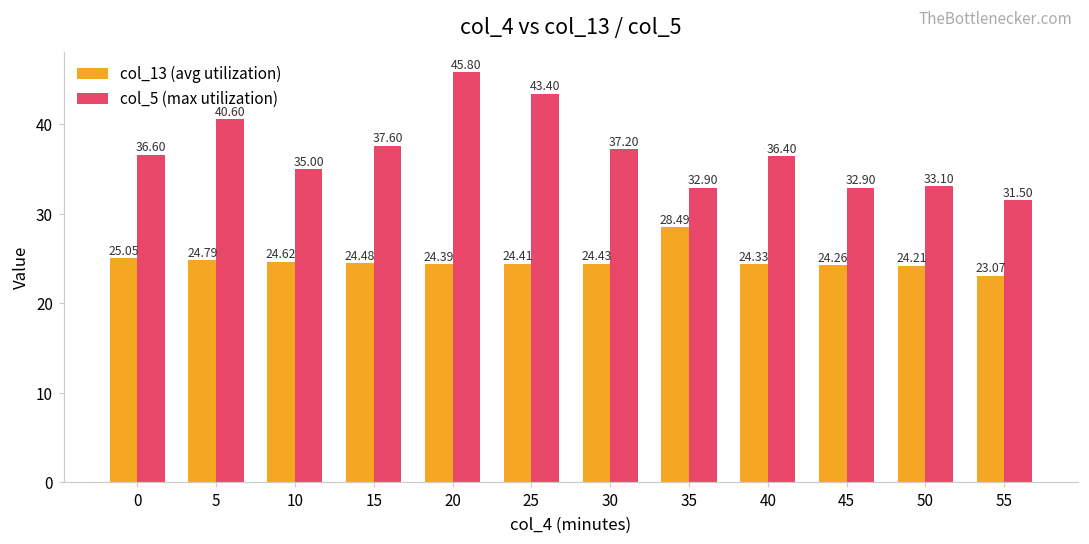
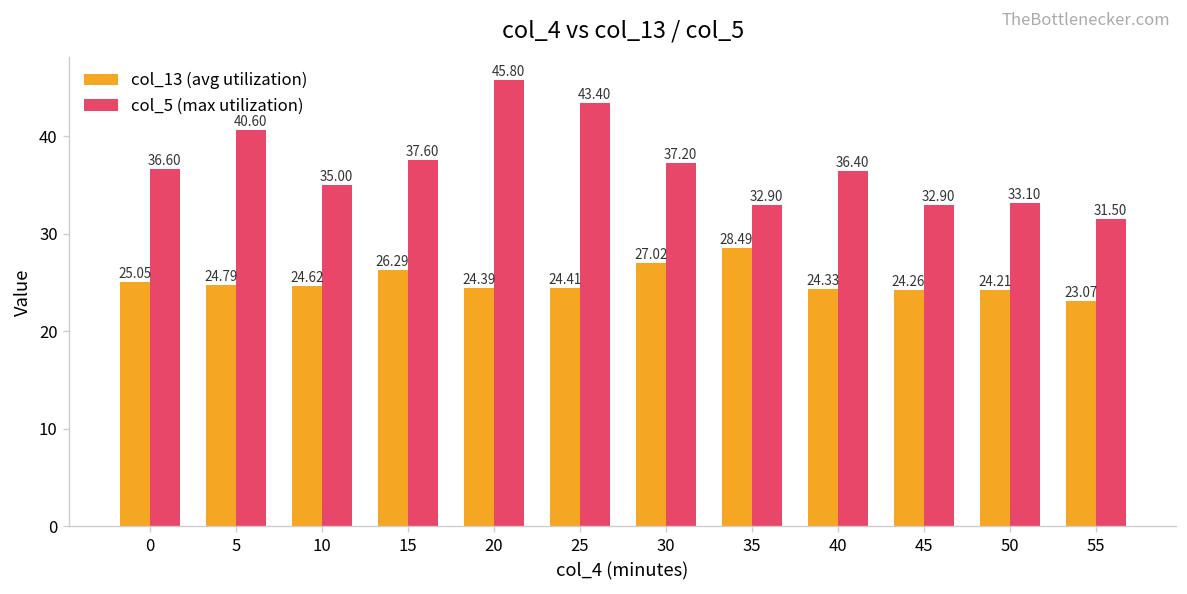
col_13 (avg utilization), 15: 24.48 -> 26.29
col_13 (avg utilization), 30: 24.43 -> 27.02
